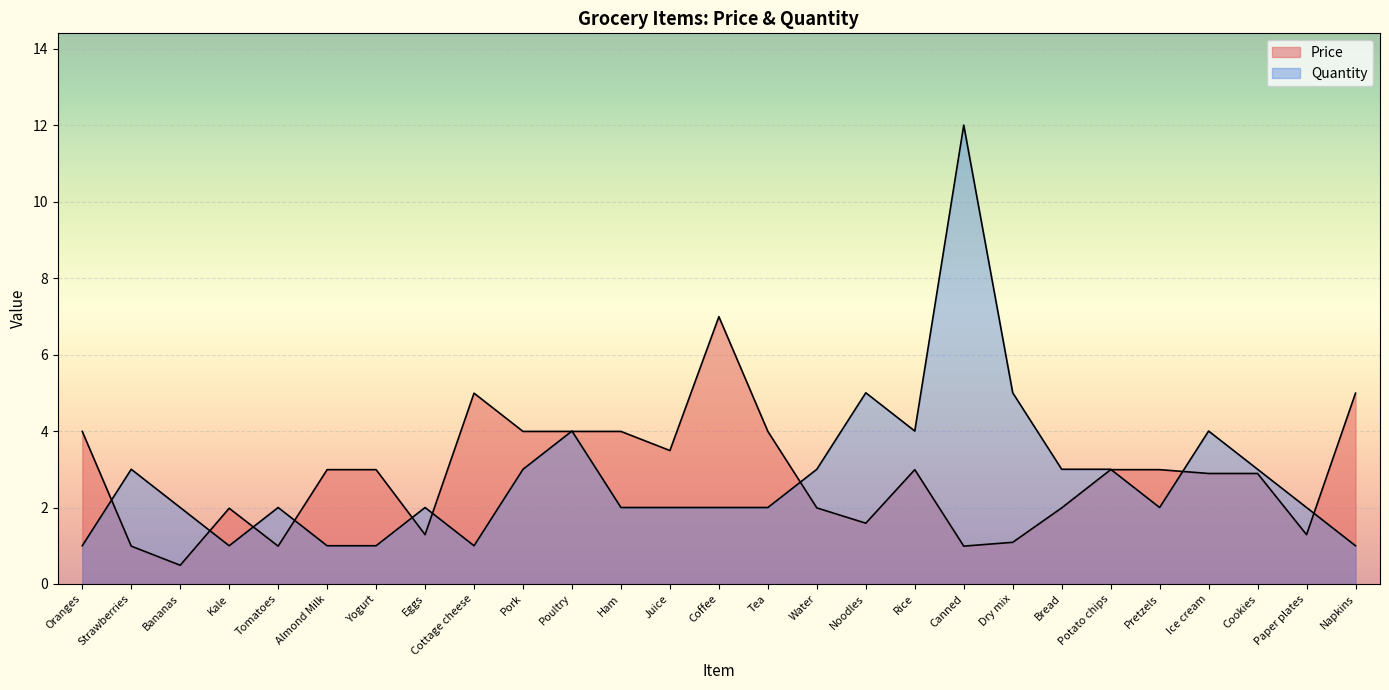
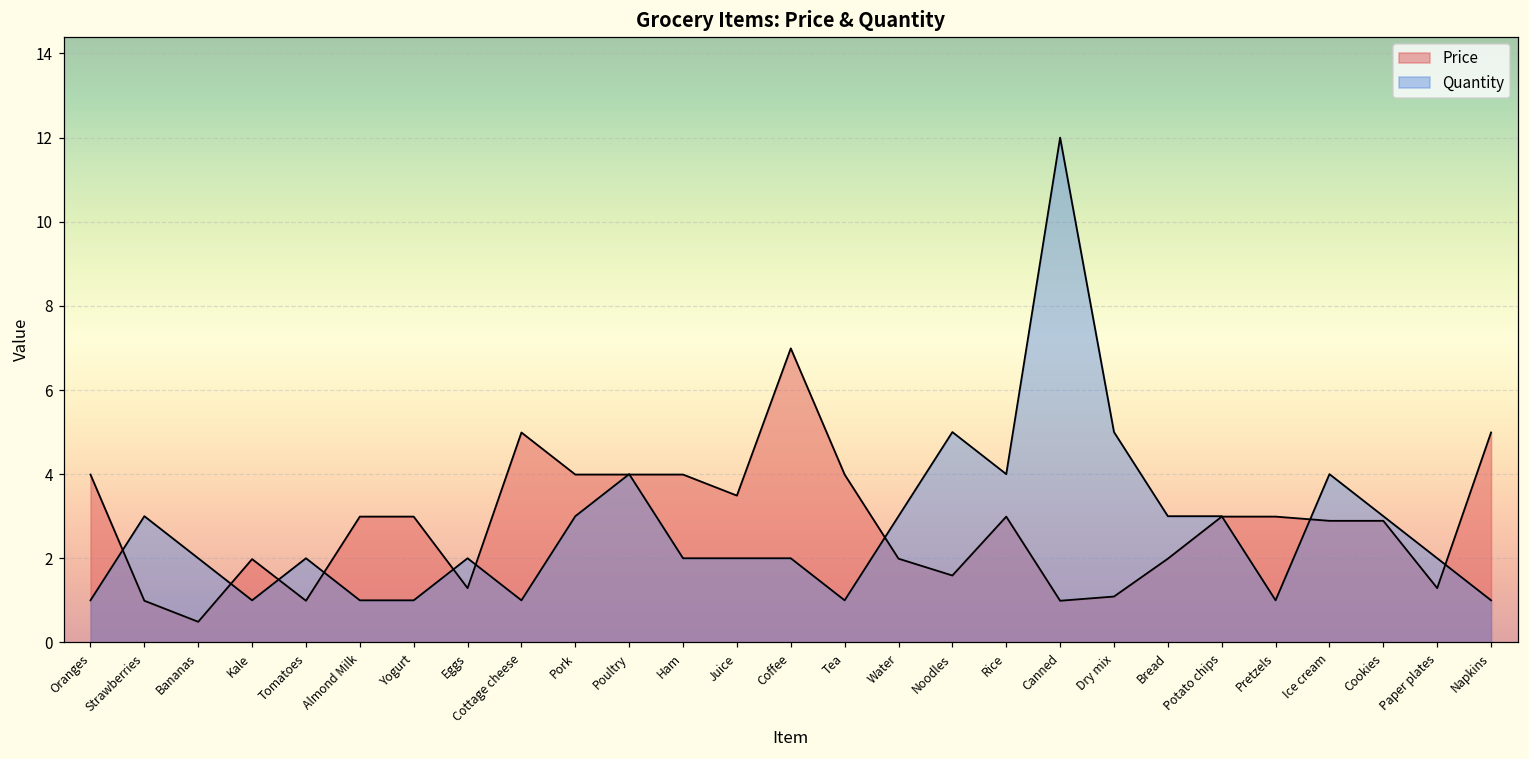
Quantity, Tea: 2 -> 1
Quantity, Pretzels: 2 -> 1
